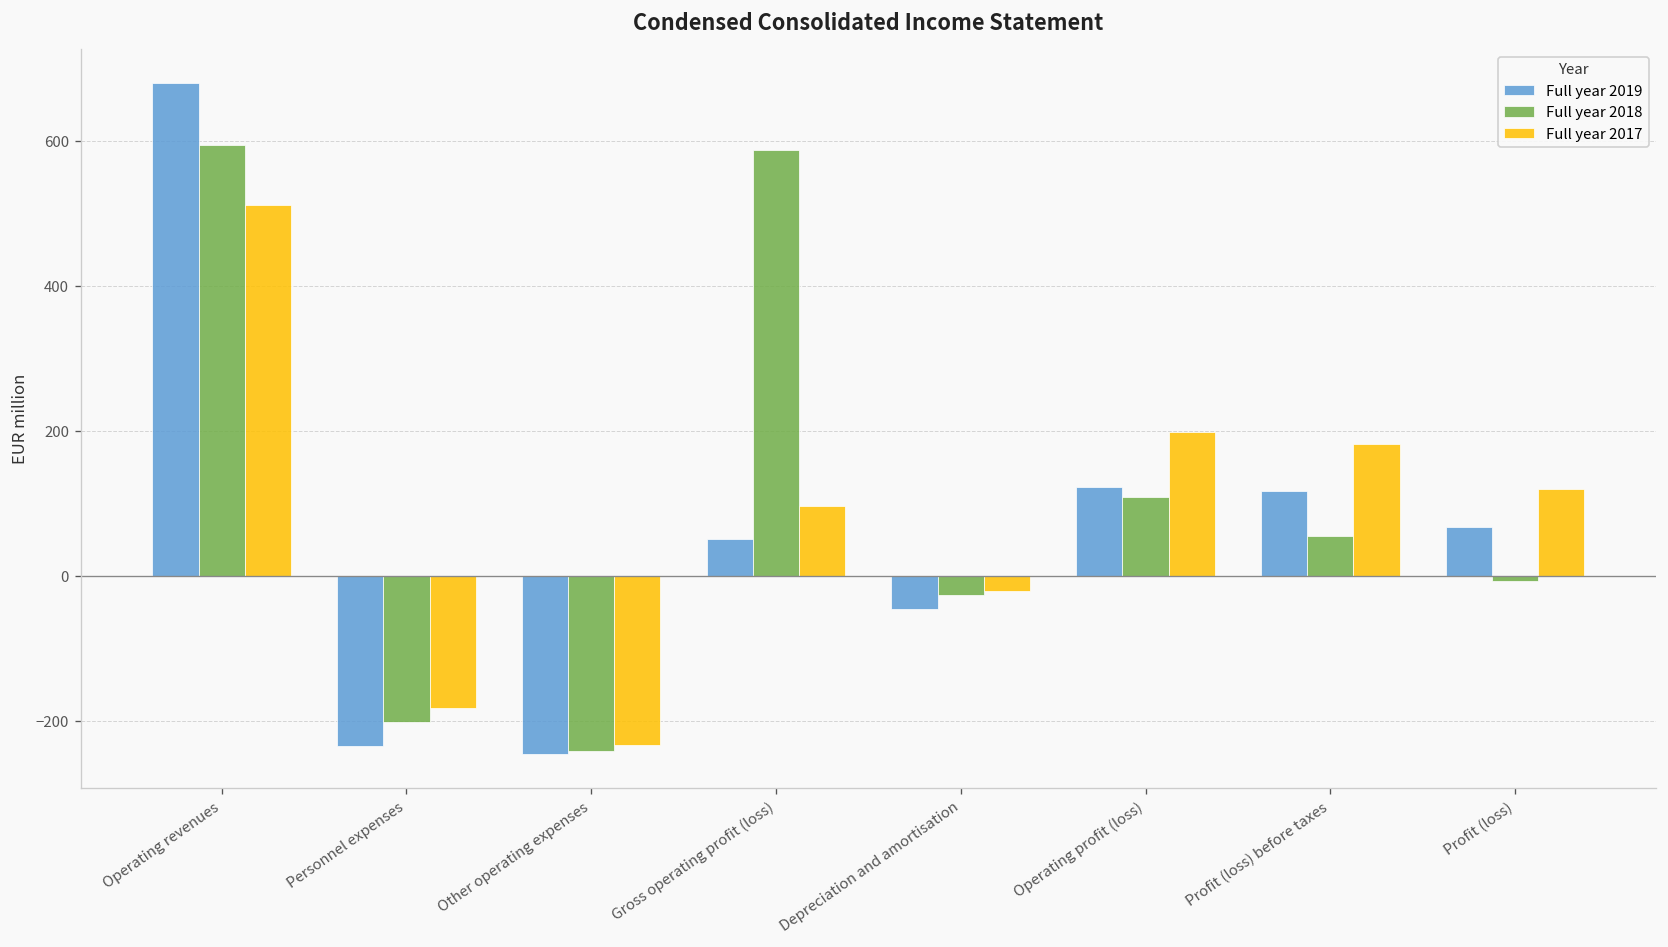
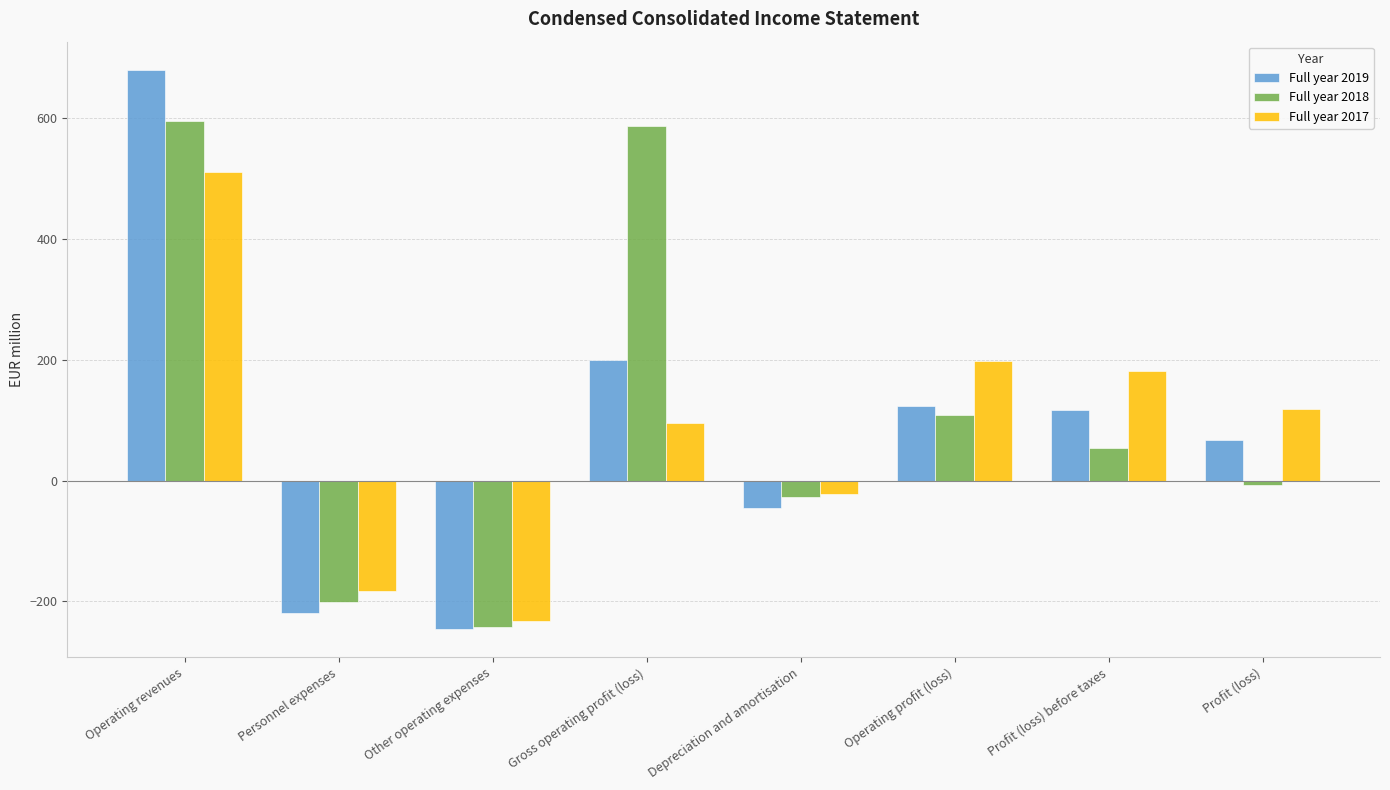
Full year 2019, Personnel expenses: -230 -> -220
Full year 2019, Gross operating profit (loss): 50 -> 200
